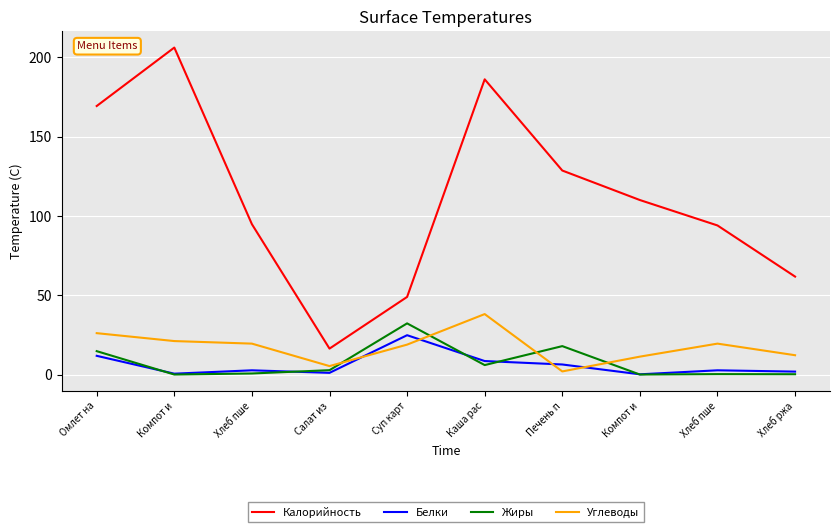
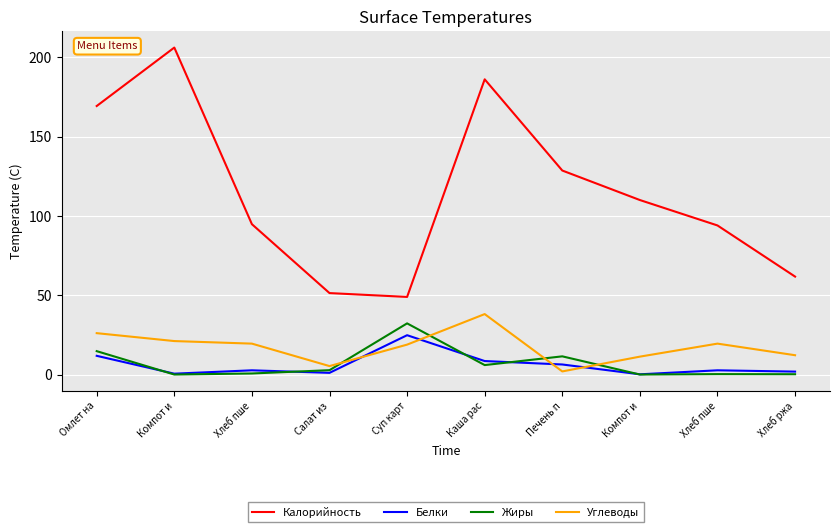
Калорийность, Салат из: 16 -> 51
Жиры, Печень п: 18 -> 12
